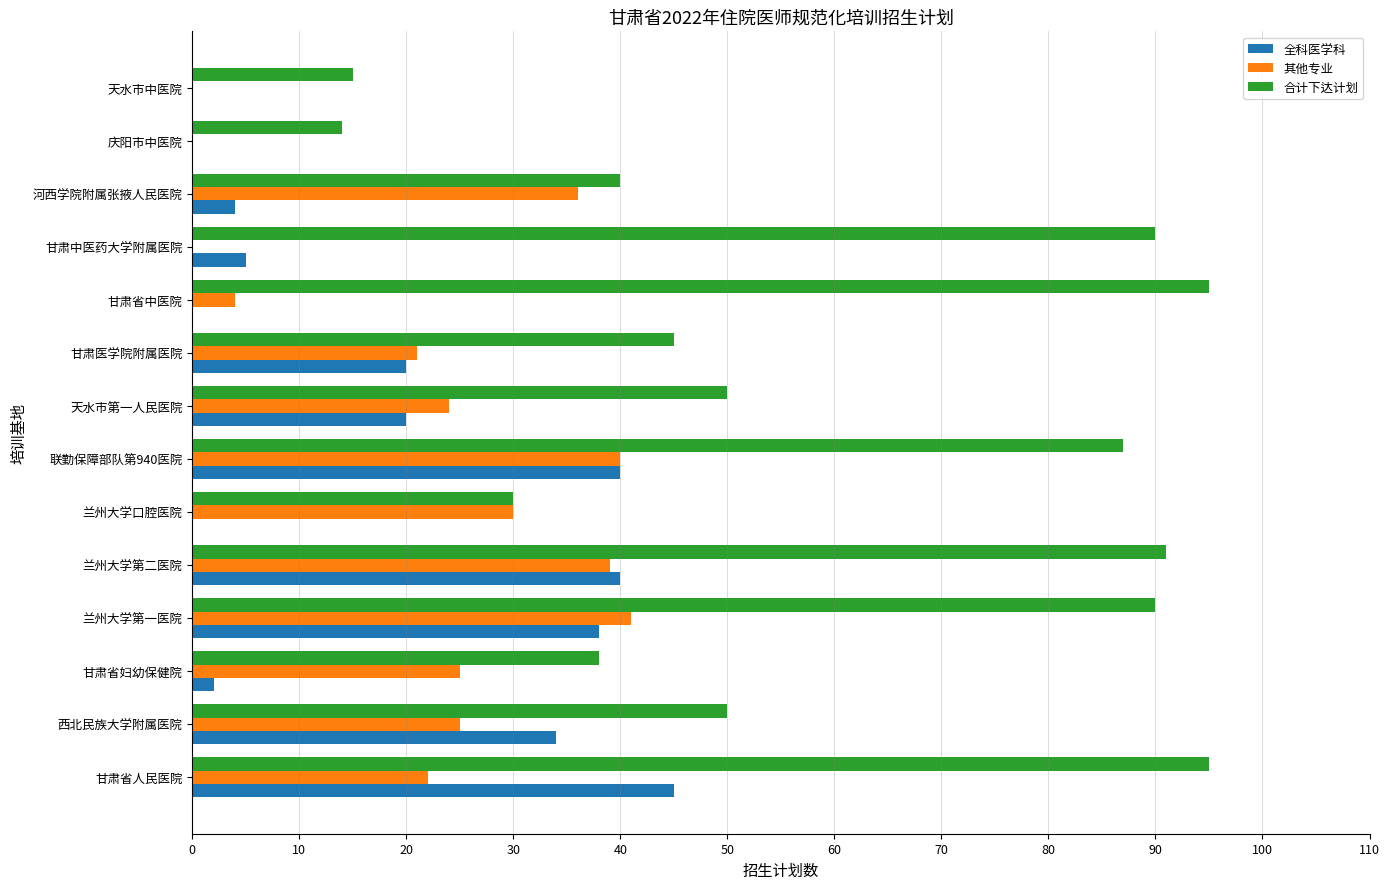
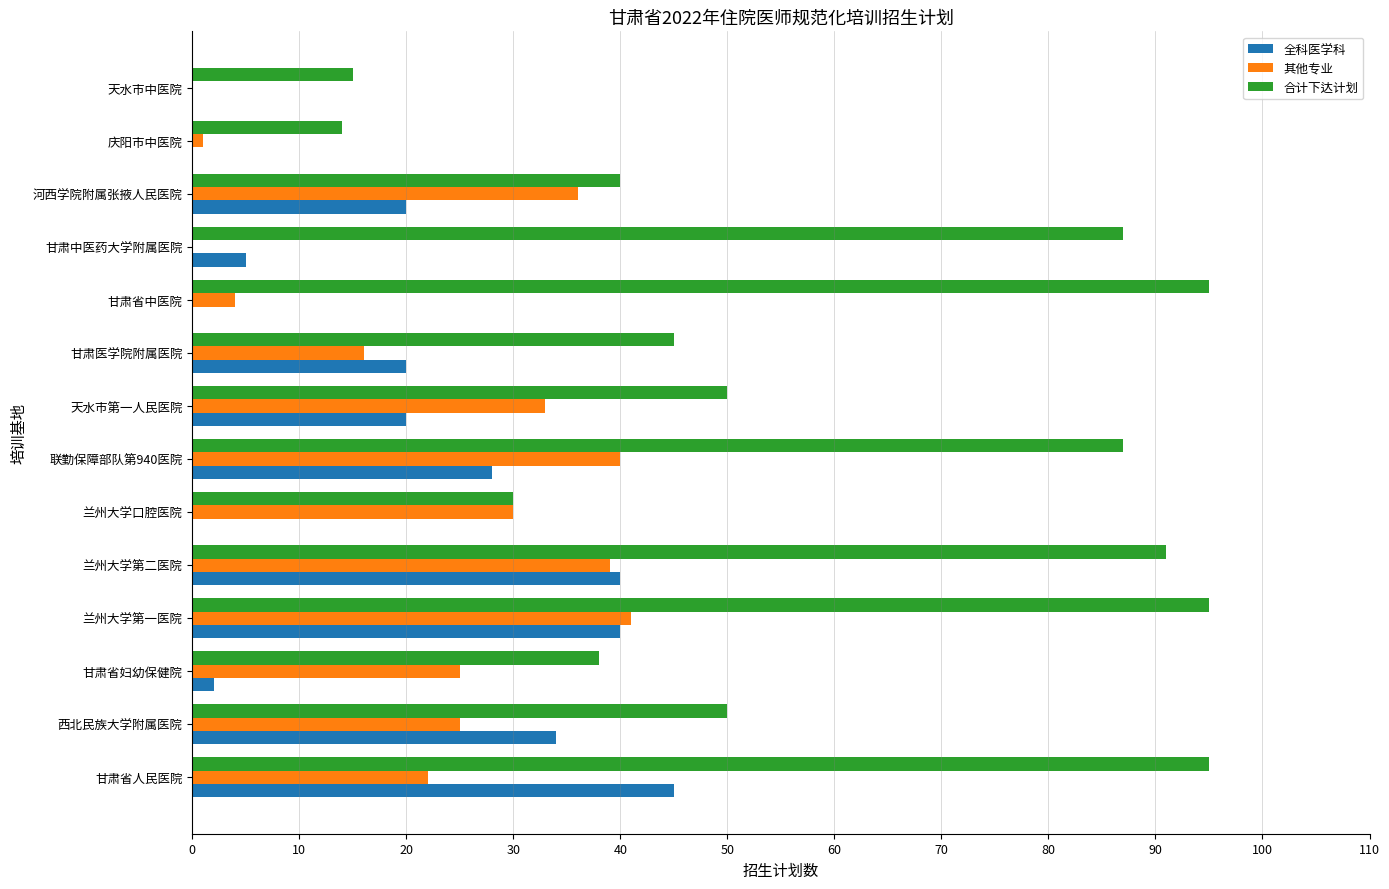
其他专业, 庆阳市中医院: 0 -> 1
全科医学科, 河西学院附属张掖人民医院: 4 -> 20
合计下达计划, 甘肃中医药大学附属医院: 90 -> 87
其他专业, 甘肃医学院附属医院: 21 -> 16
其他专业, 天水市第一人民医院: 24 -> 33
全科医学科, 联勤保障部队第940医院: 40 -> 28
合计下达计划, 兰州大学第一医院: 90 -> 95
全科医学科, 兰州大学第一医院: 38 -> 40
